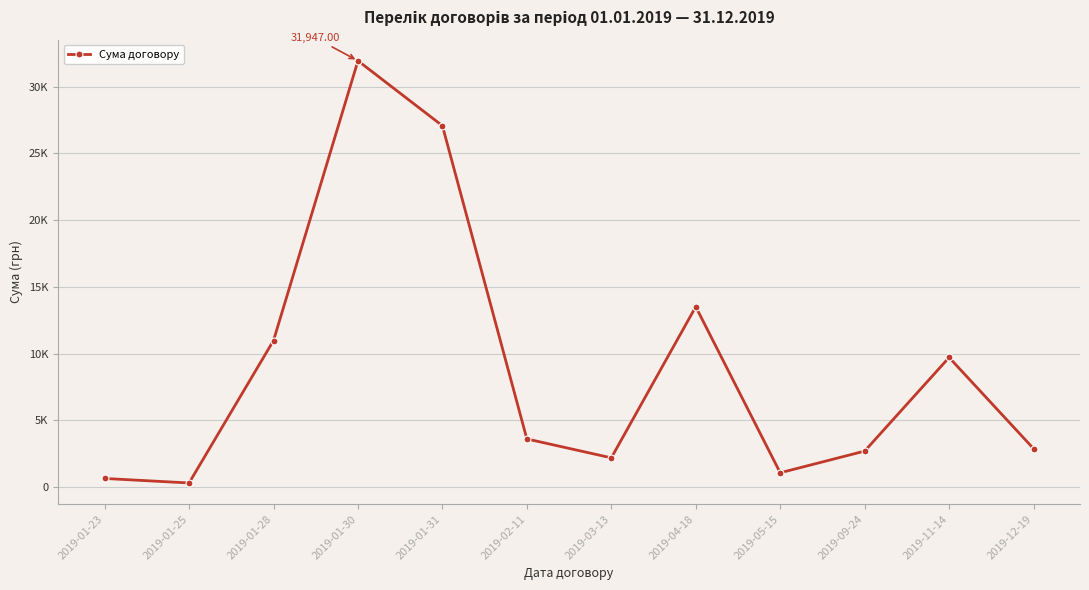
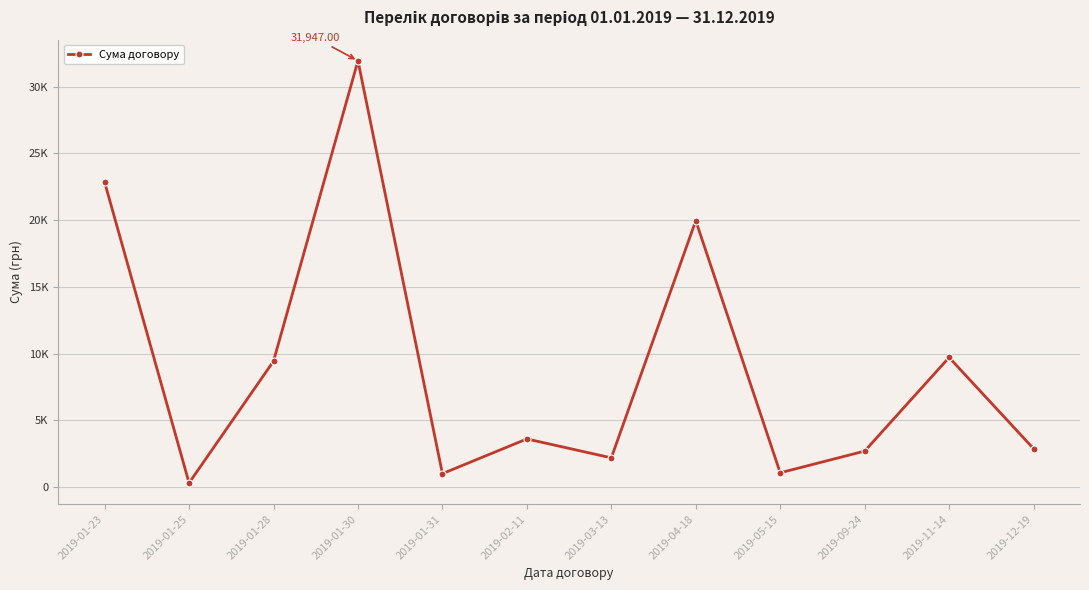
2019-01-23: 600 -> 22900
2019-01-28: 11000 -> 9400
2019-01-31: 27100 -> 1000
2019-04-18: 13500 -> 20000
